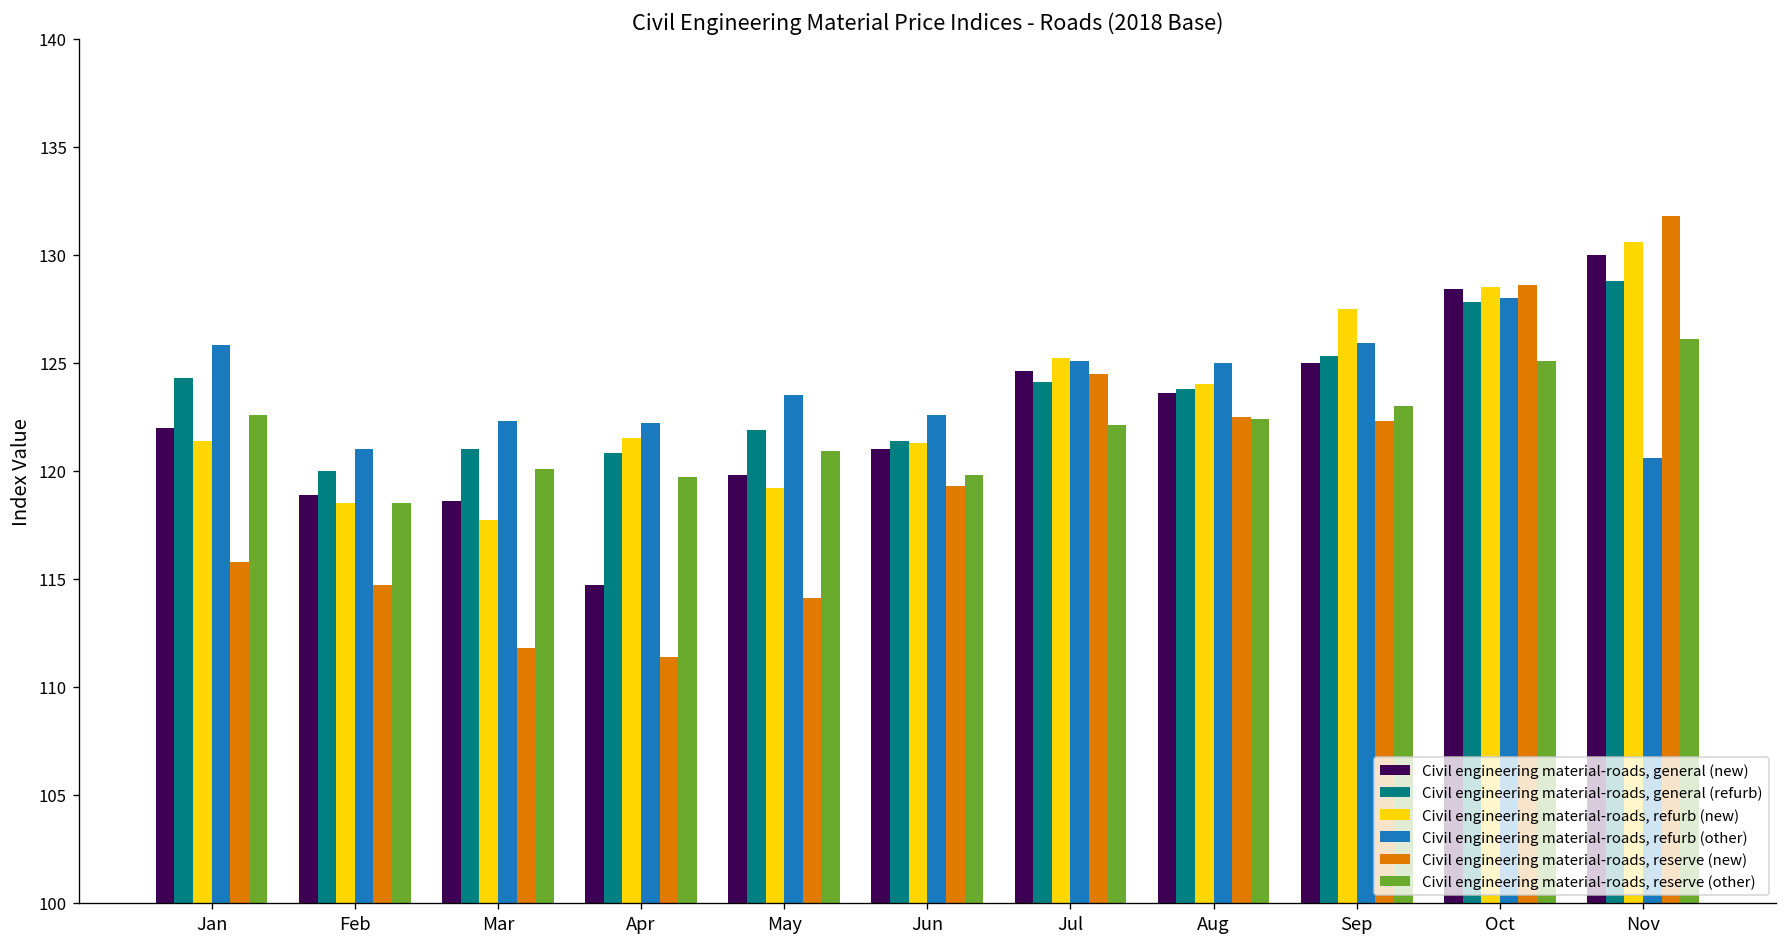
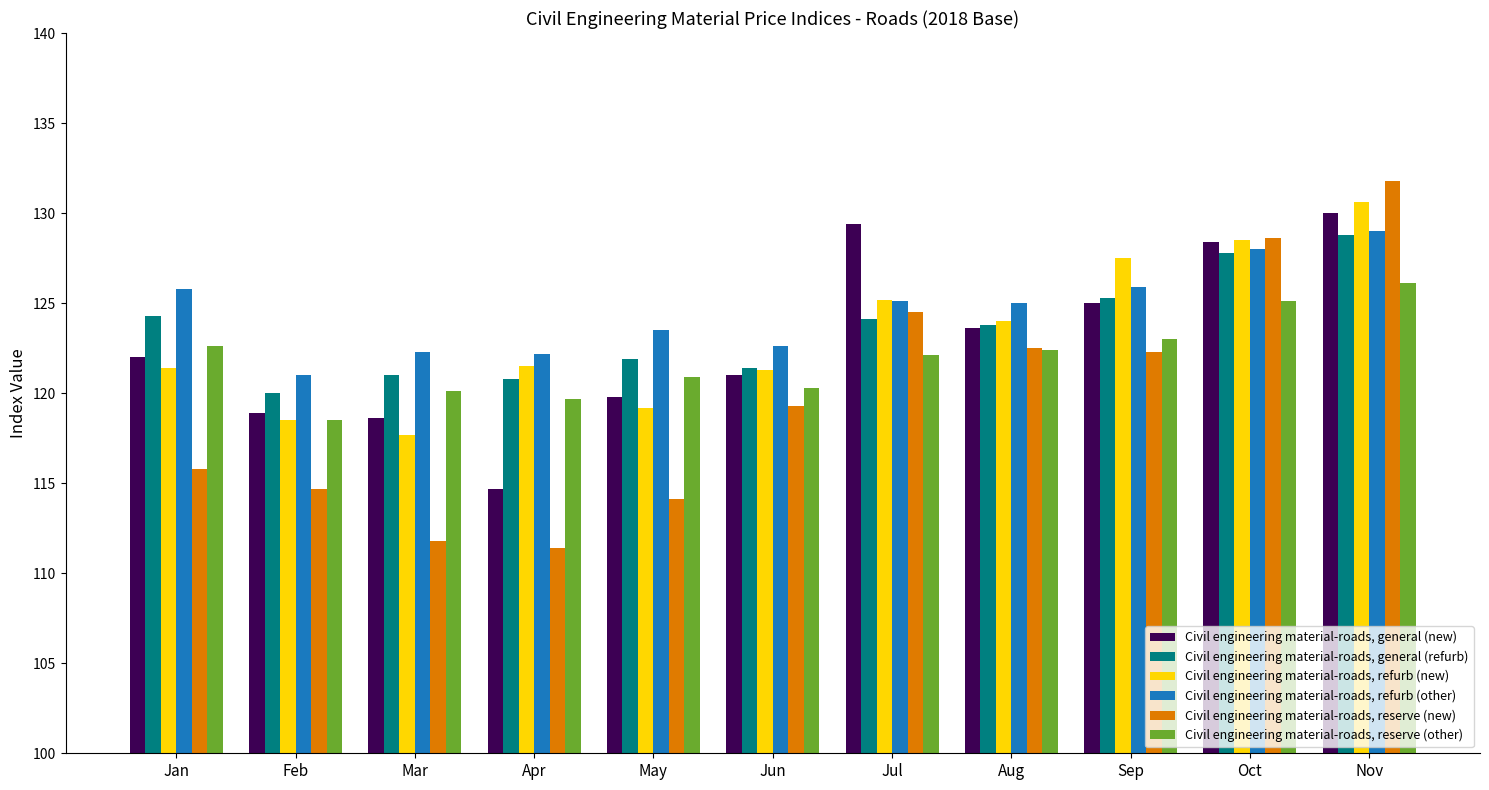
Civil engineering material-roads, reserve (other), Jun: 119.8 -> 120.3
Civil engineering material-roads, general (new), Jul: 124.6 -> 129.4
Civil engineering material-roads, refurb (other), Nov: 120.6 -> 129.0
